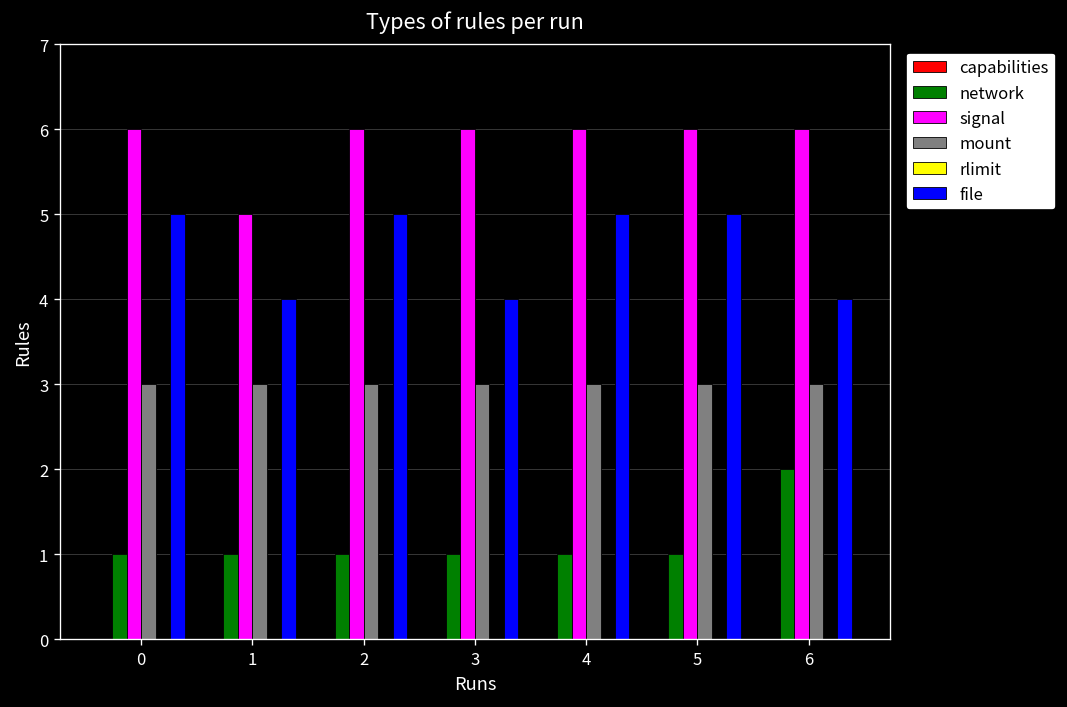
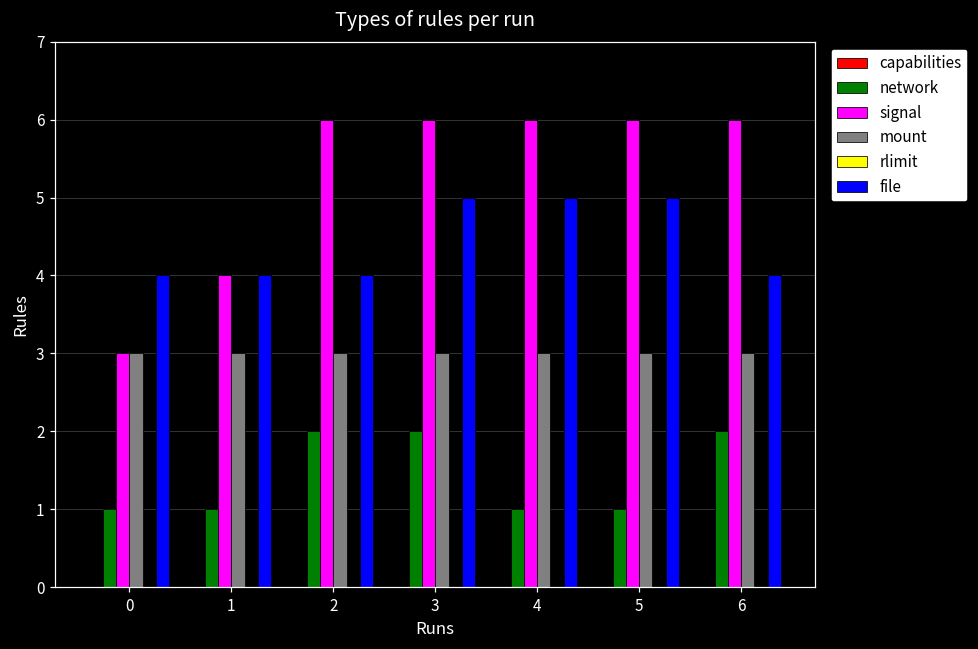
signal, 0: 6 -> 3
file, 0: 5 -> 4
signal, 1: 5 -> 4
network, 2: 1 -> 2
file, 2: 5 -> 4
network, 3: 1 -> 2
file, 3: 4 -> 5
